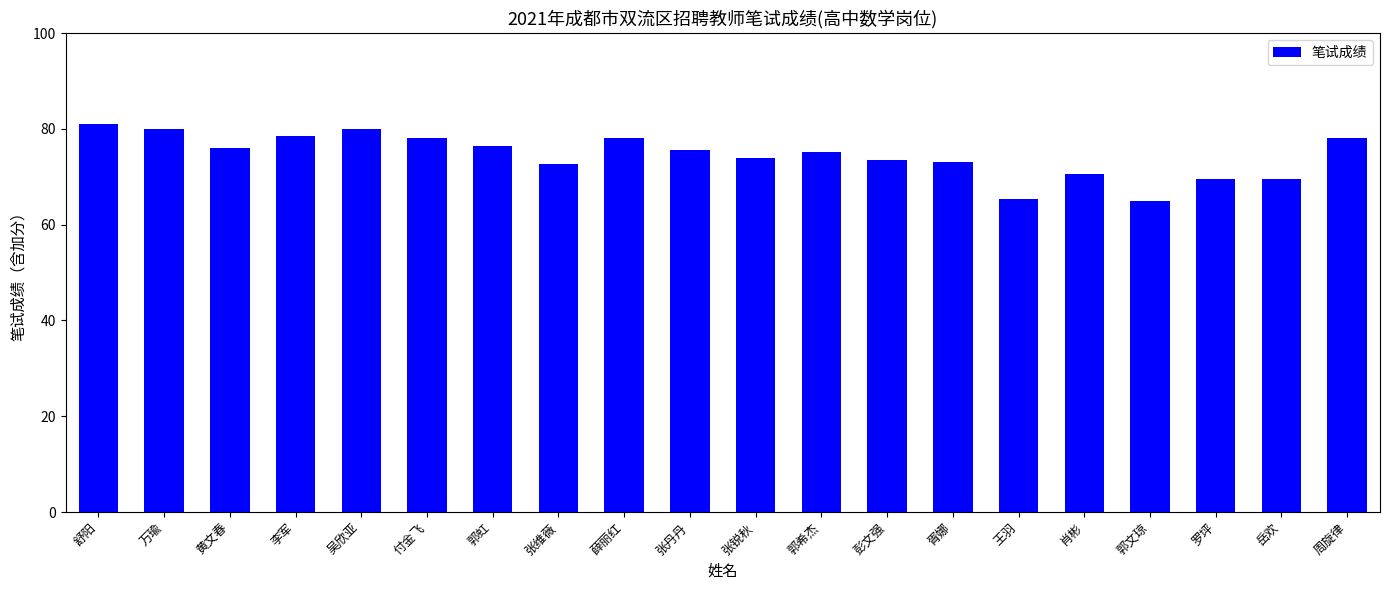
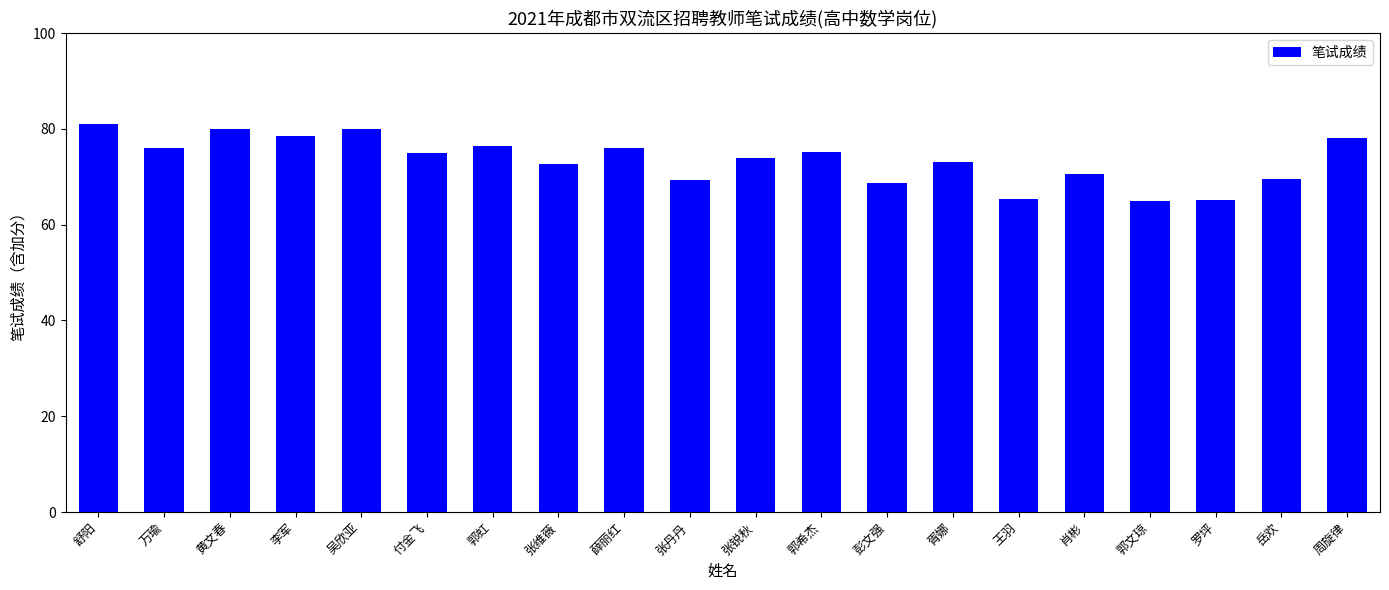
万瑜: 80 -> 76
黄文春: 76 -> 80
付金飞: 78 -> 75
薛丽红: 78 -> 76
张丹丹: 76 -> 69
彭文强: 74 -> 69
罗坪: 70 -> 65
